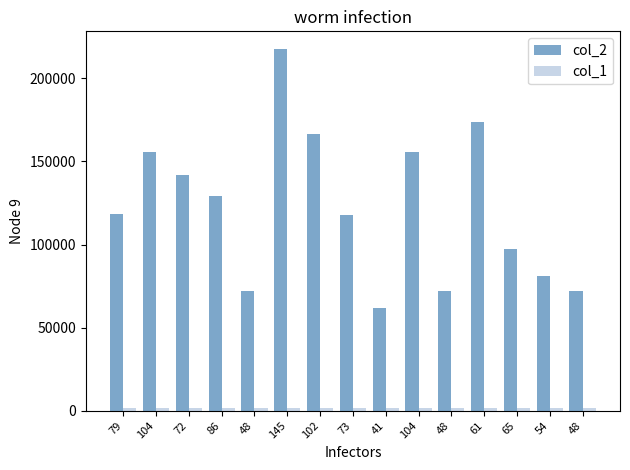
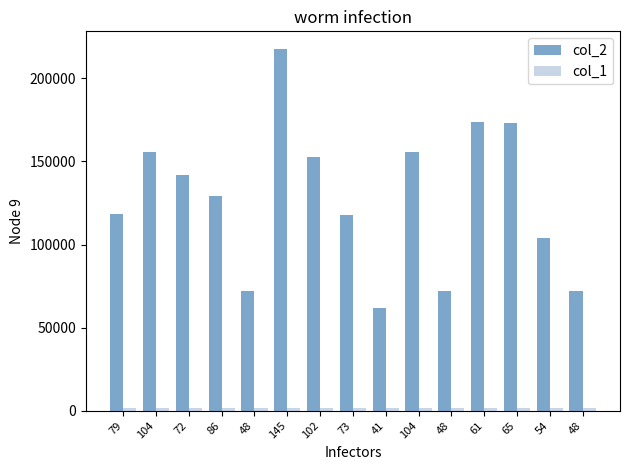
col_2, 102: 167000 -> 153000
col_2, 65: 98000 -> 173000
col_2, 54: 81000 -> 104000
